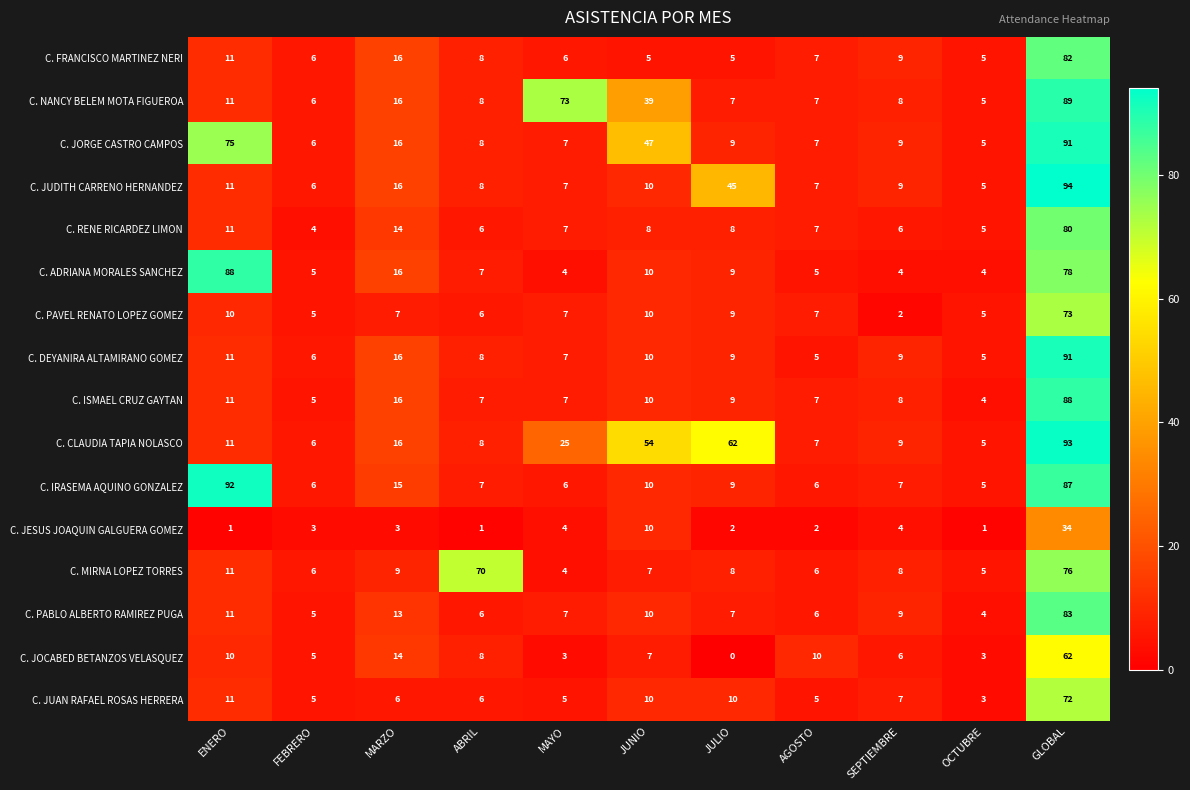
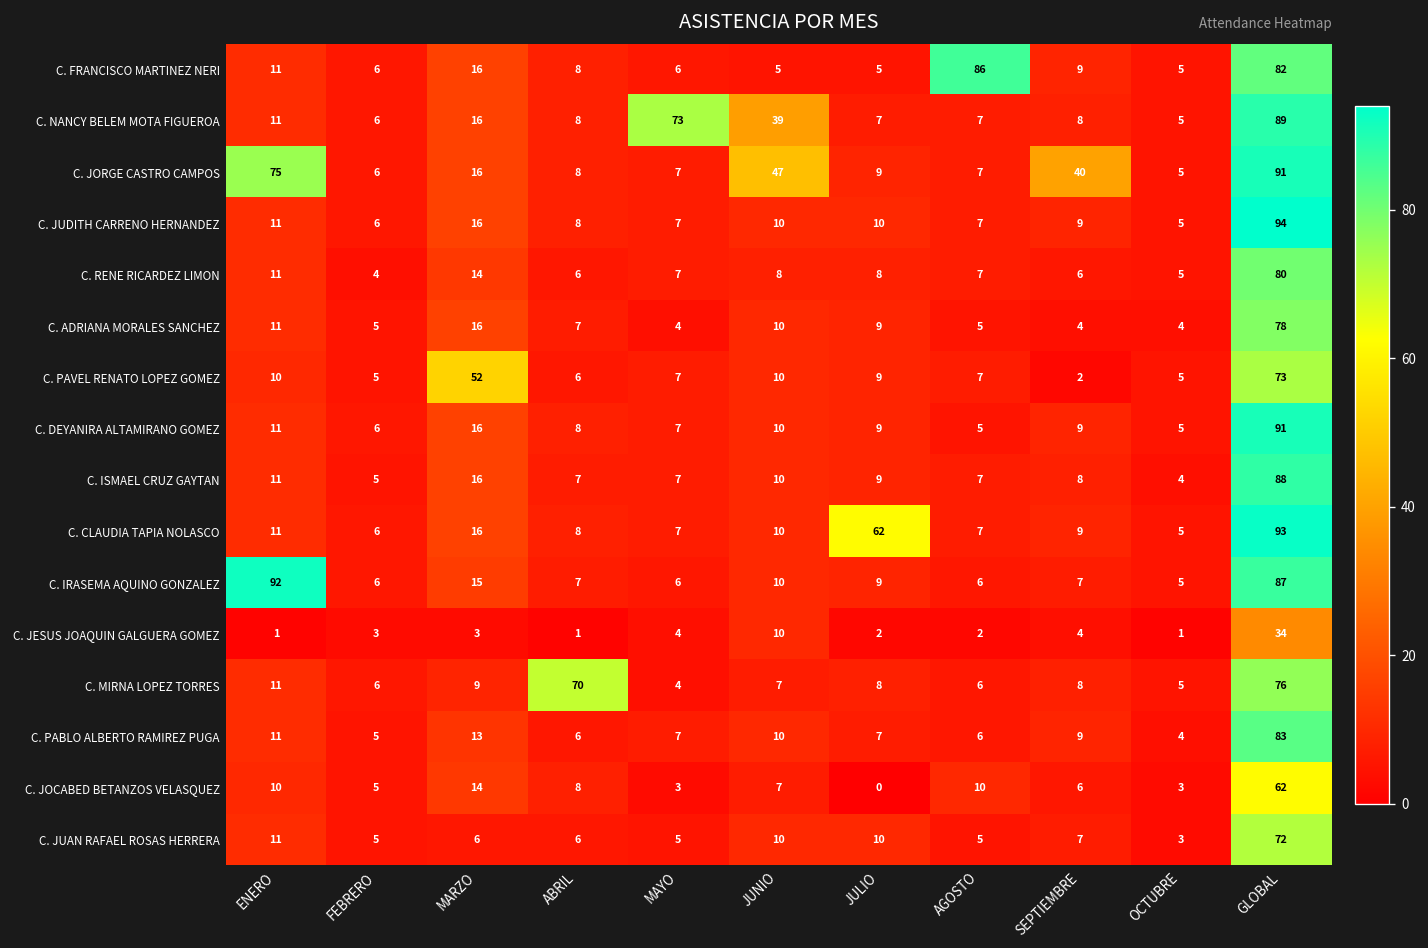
C. FRANCISCO MARTINEZ NERI, AGOSTO: 7 -> 86
C. JORGE CASTRO CAMPOS, SEPTIEMBRE: 9 -> 40
C. JUDITH CARRENO HERNANDEZ, JULIO: 45 -> 10
C. ADRIANA MORALES SANCHEZ, ENERO: 88 -> 11
C. PAVEL RENATO LOPEZ GOMEZ, MARZO: 7 -> 52
C. CLAUDIA TAPIA NOLASCO, MAYO: 25 -> 7
C. CLAUDIA TAPIA NOLASCO, JUNIO: 54 -> 10
